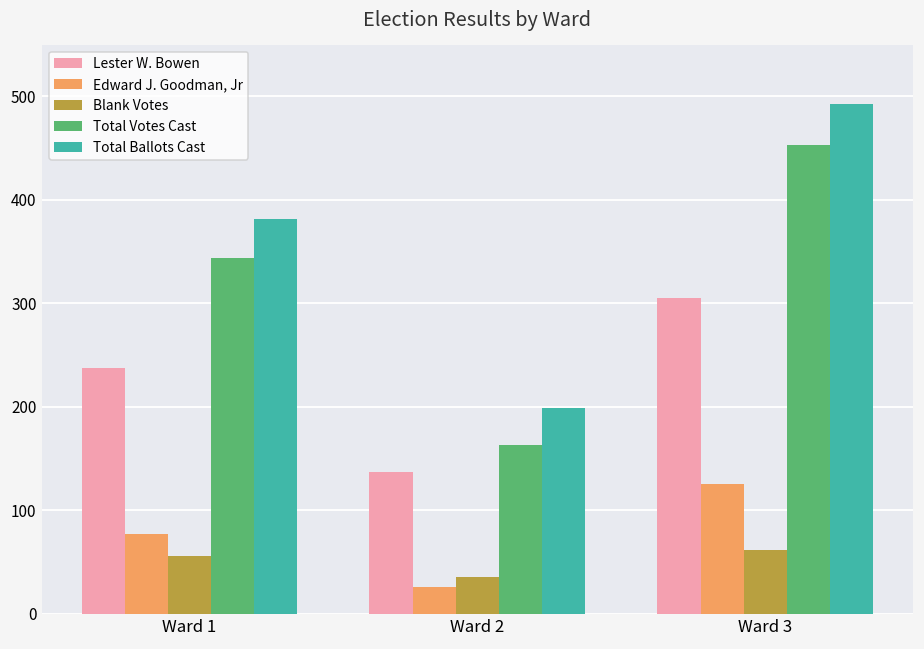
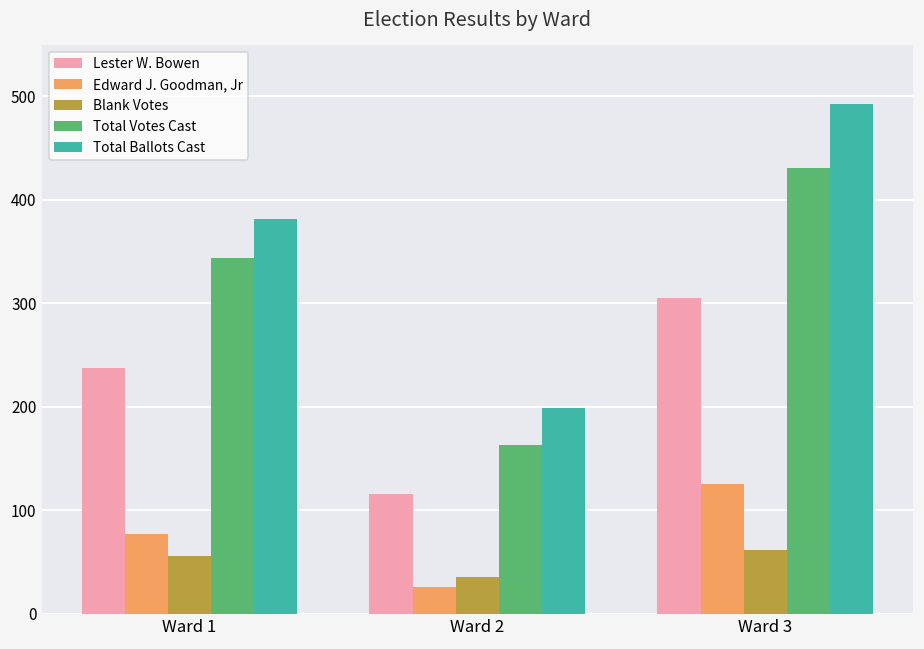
Lester W. Bowen, Ward 2: 140 -> 120
Total Votes Cast, Ward 3: 450 -> 430
